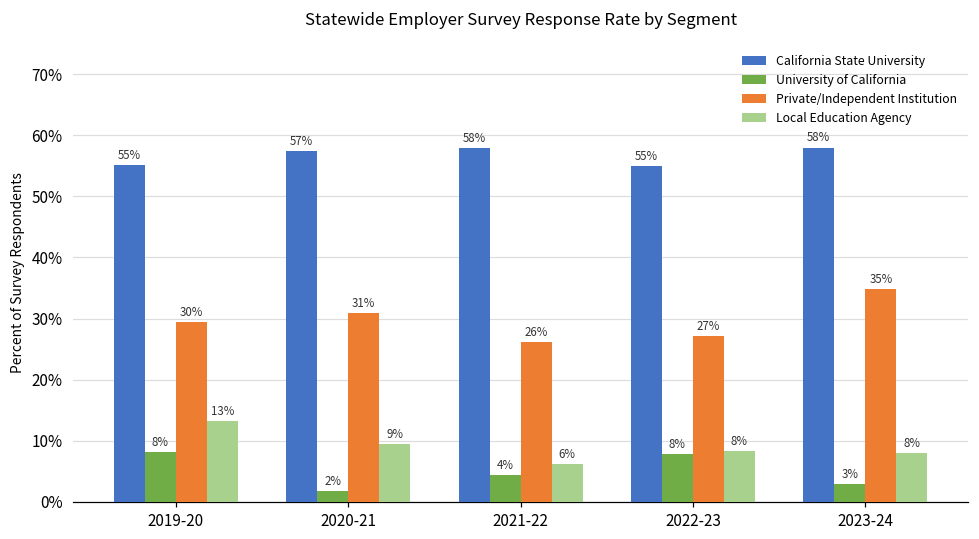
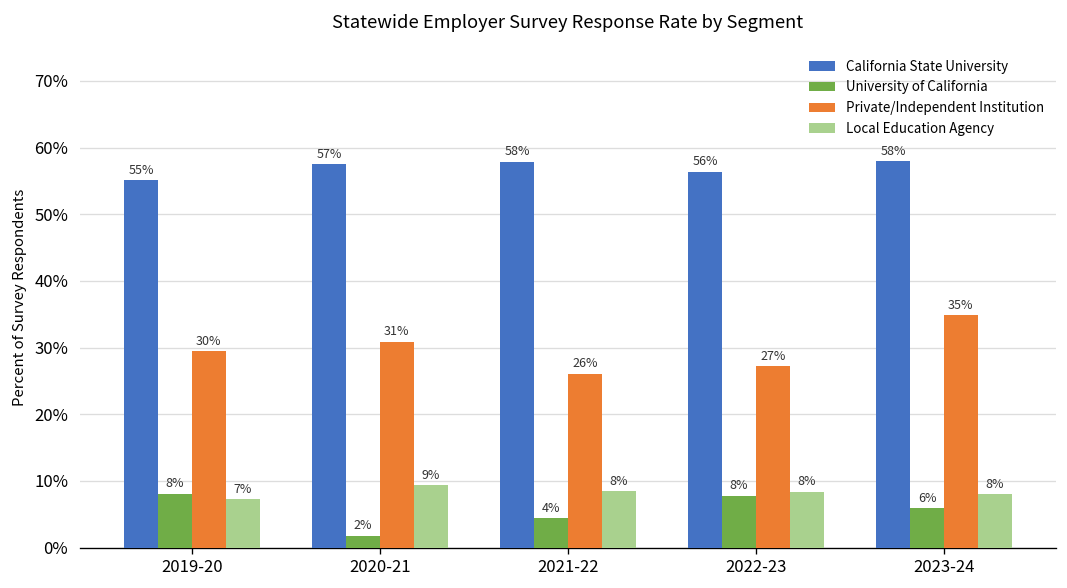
Local Education Agency, 2019-20: 13% -> 7%
Local Education Agency, 2021-22: 6% -> 8%
California State University, 2022-23: 55% -> 56%
University of California, 2023-24: 3% -> 6%
